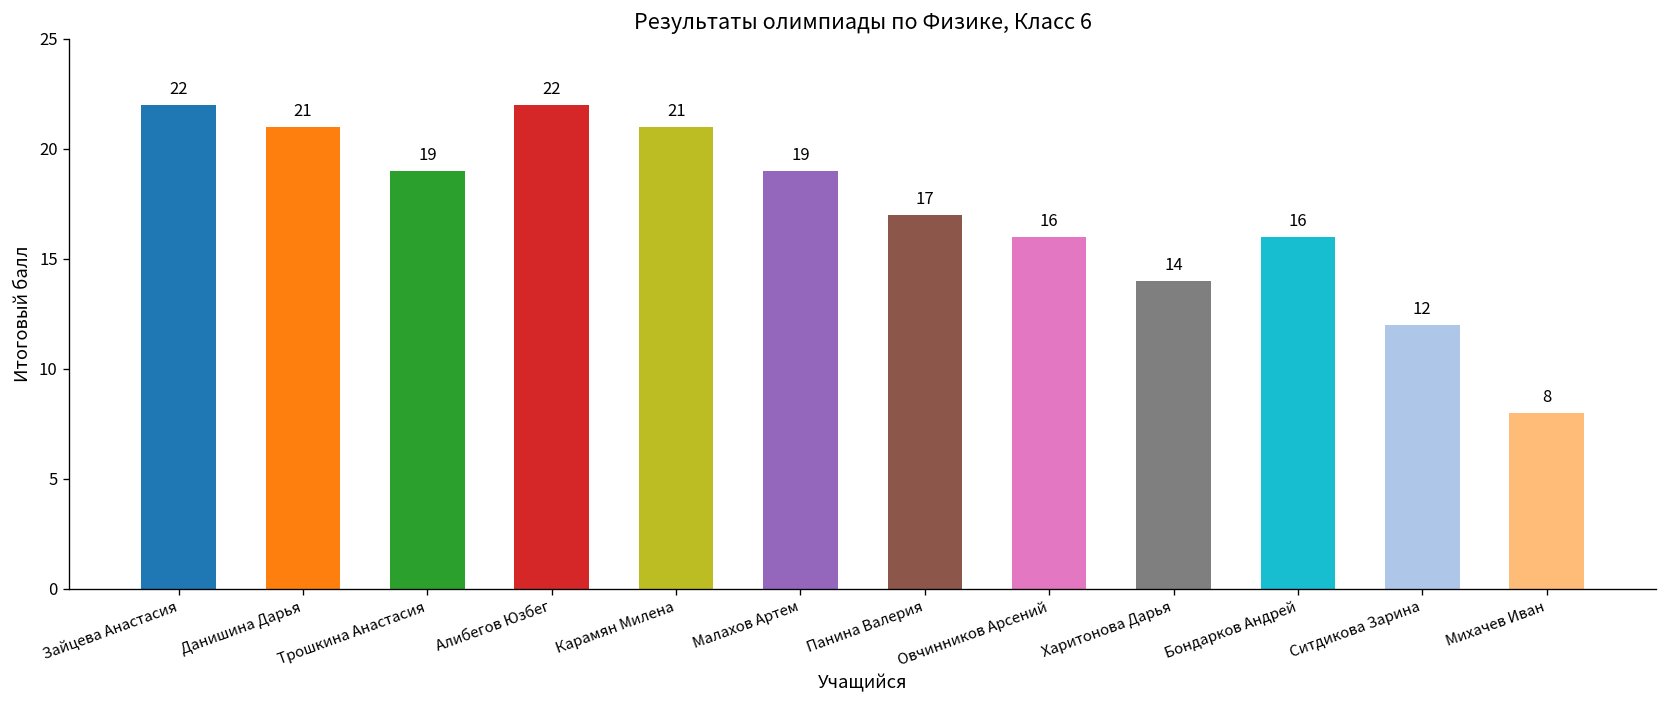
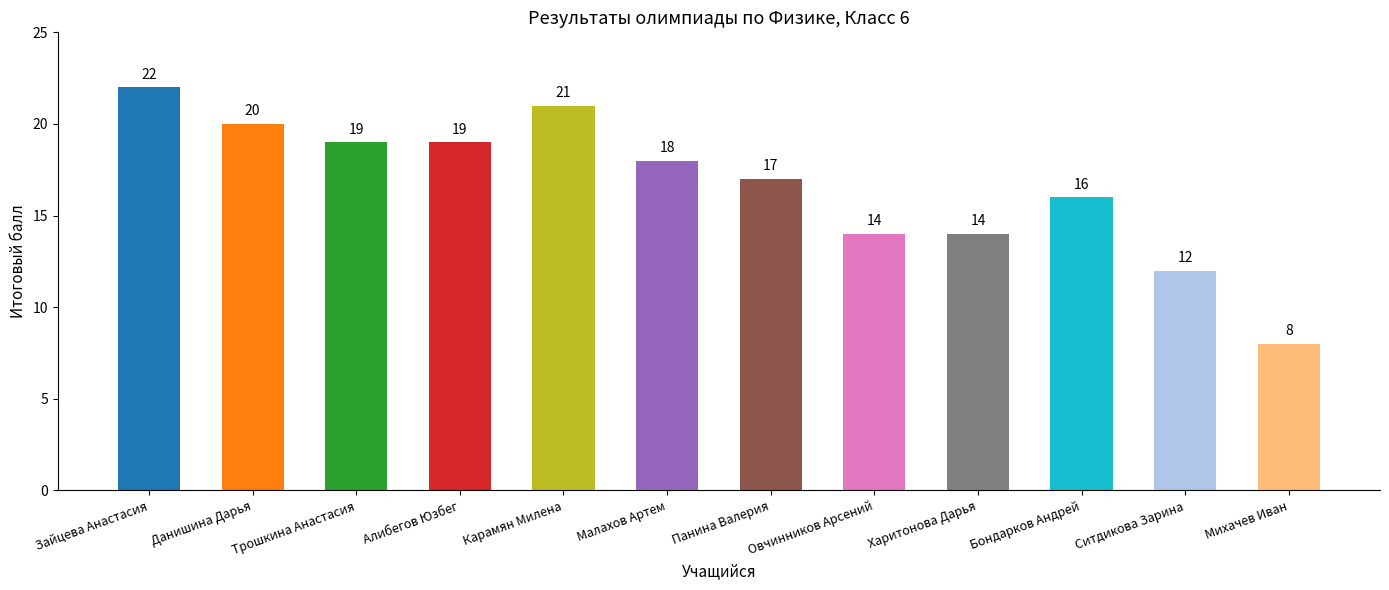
Данишина Дарья: 21 -> 20
Алибегов Юзбег: 22 -> 19
Малахов Артем: 19 -> 18
Овчинников Арсений: 16 -> 14
